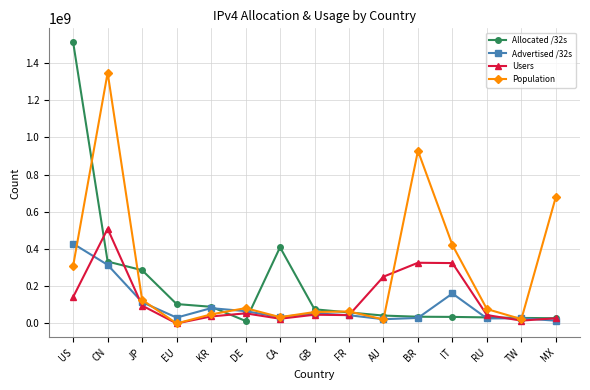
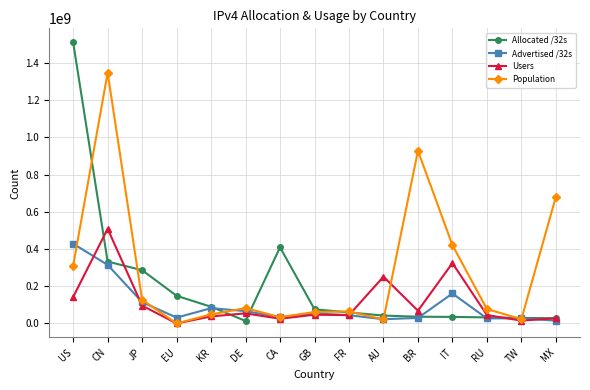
Allocated /32s, EU: 100000000 -> 150000000
Users, BR: 330000000 -> 70000000
